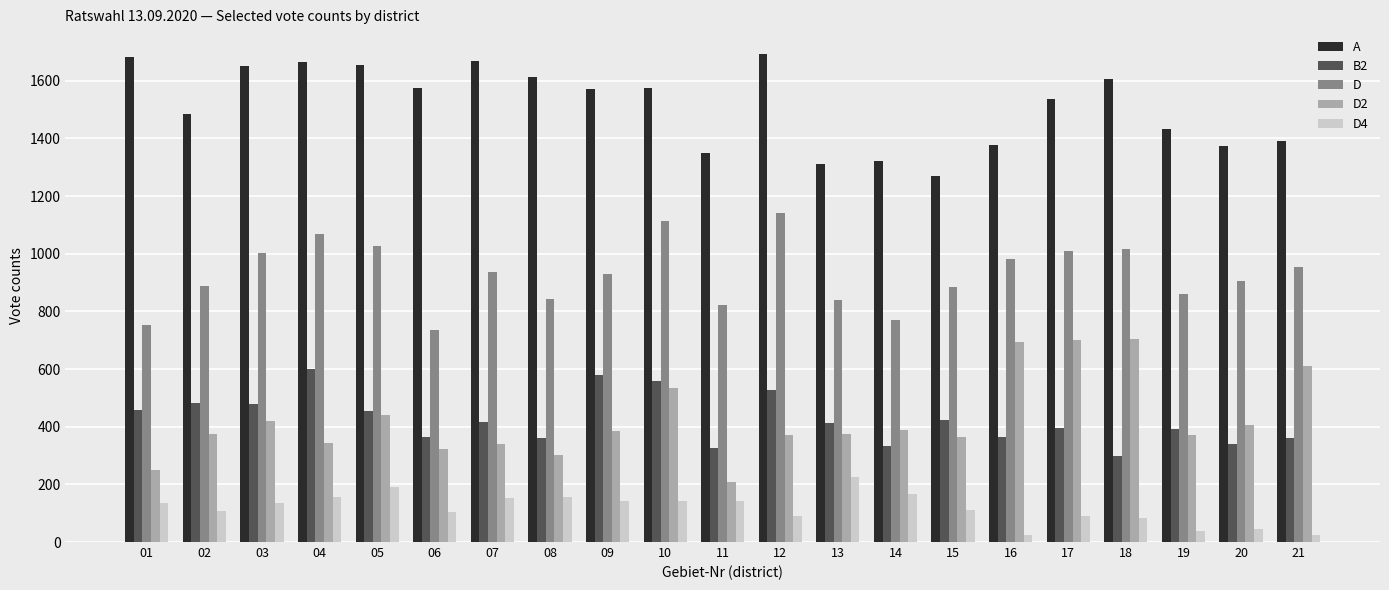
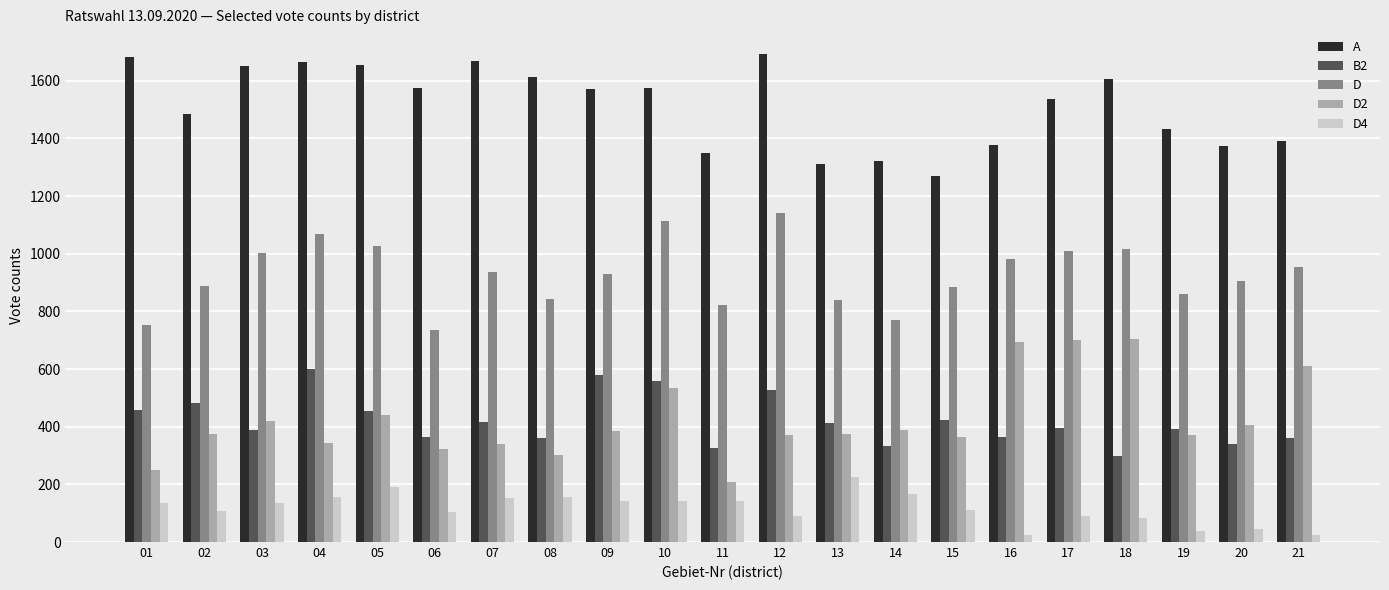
B2, 03: 480 -> 390
